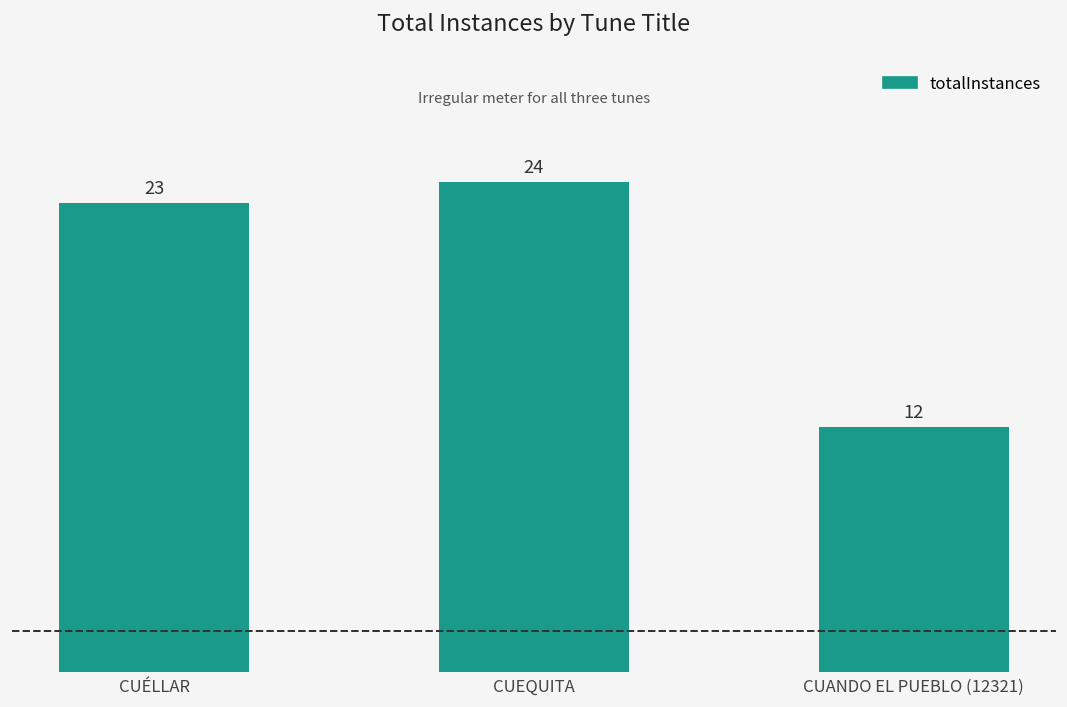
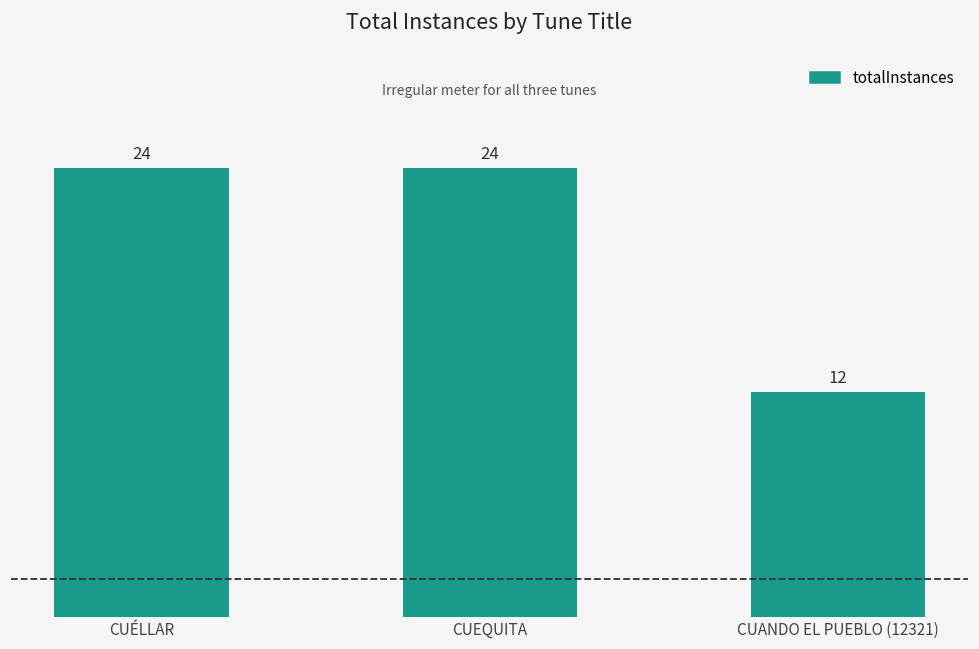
CUÉLLAR: 23 -> 24
